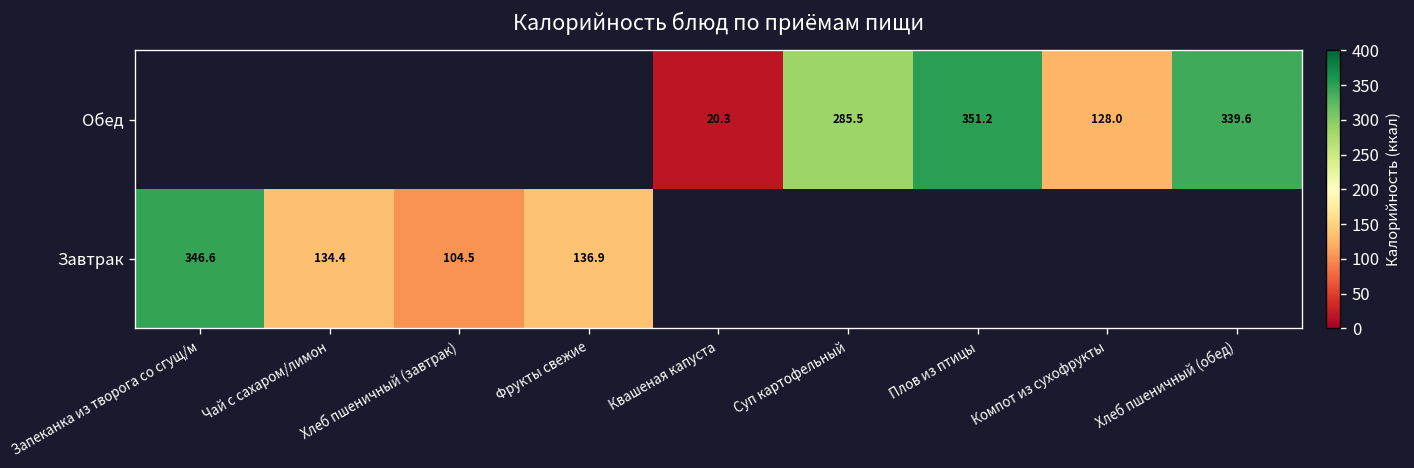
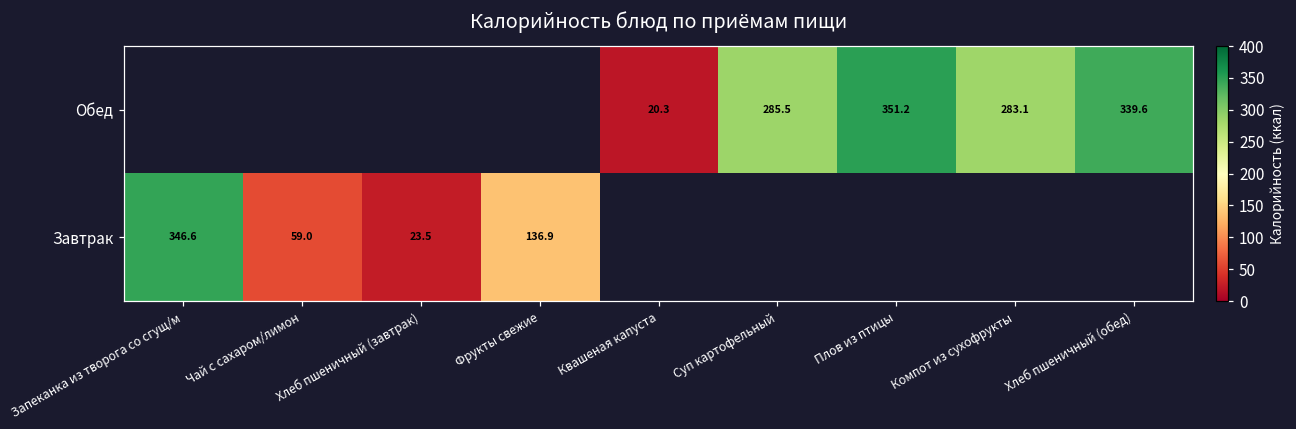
Обед, Компот из сухофрукты: 128.0 -> 283.1
Завтрак, Чай с сахаром/лимон: 134.4 -> 59.0
Завтрак, Хлеб пшеничный (завтрак): 104.5 -> 23.5
